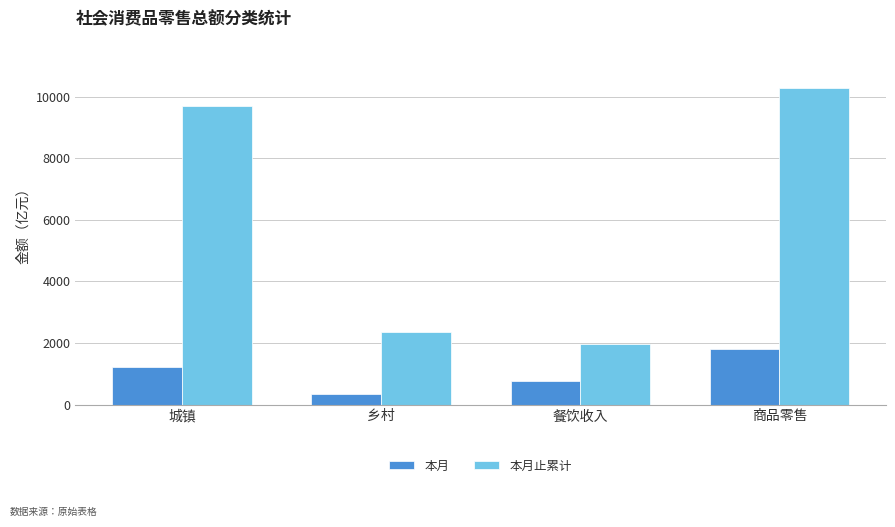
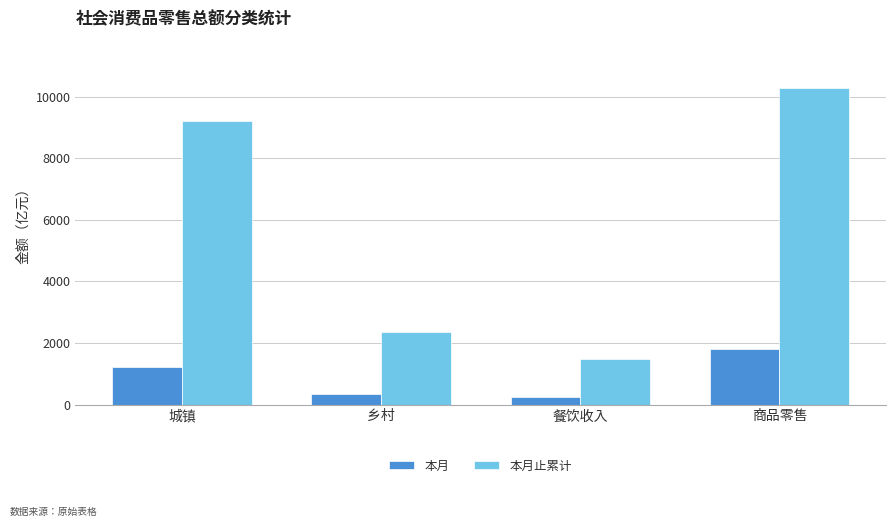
本月止累计, 城镇: 9700 -> 9200
本月, 餐饮收入: 800 -> 300
本月止累计, 餐饮收入: 2000 -> 1500
